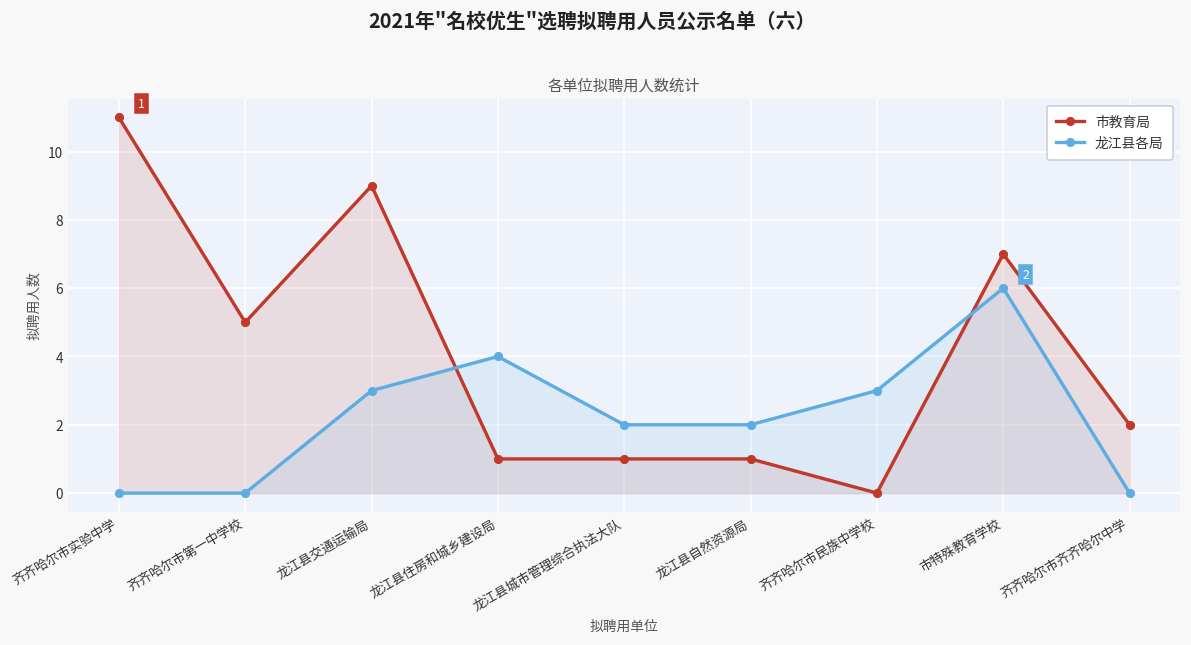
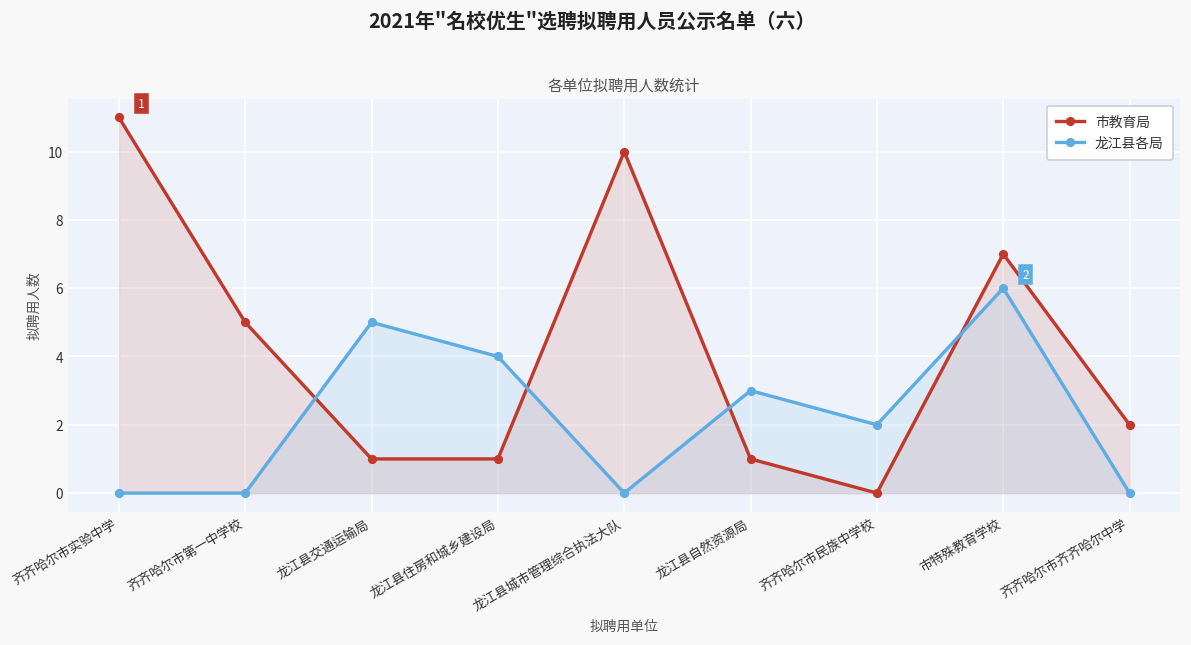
市教育局, 龙江县交通运输局: 9 -> 1
龙江县各局, 龙江县交通运输局: 3 -> 5
市教育局, 龙江县城市管理综合执法大队: 1 -> 10
龙江县各局, 龙江县城市管理综合执法大队: 2 -> 0
龙江县各局, 龙江县自然资源局: 2 -> 3
龙江县各局, 齐齐哈尔市民族中学校: 3 -> 2
